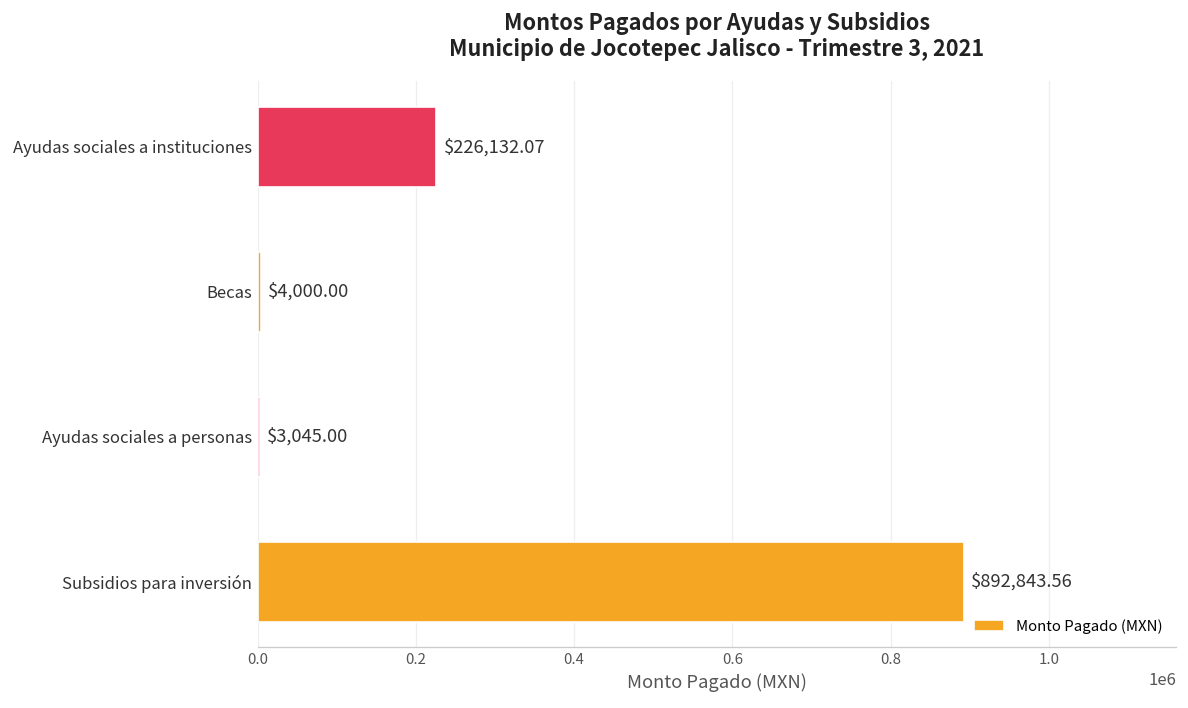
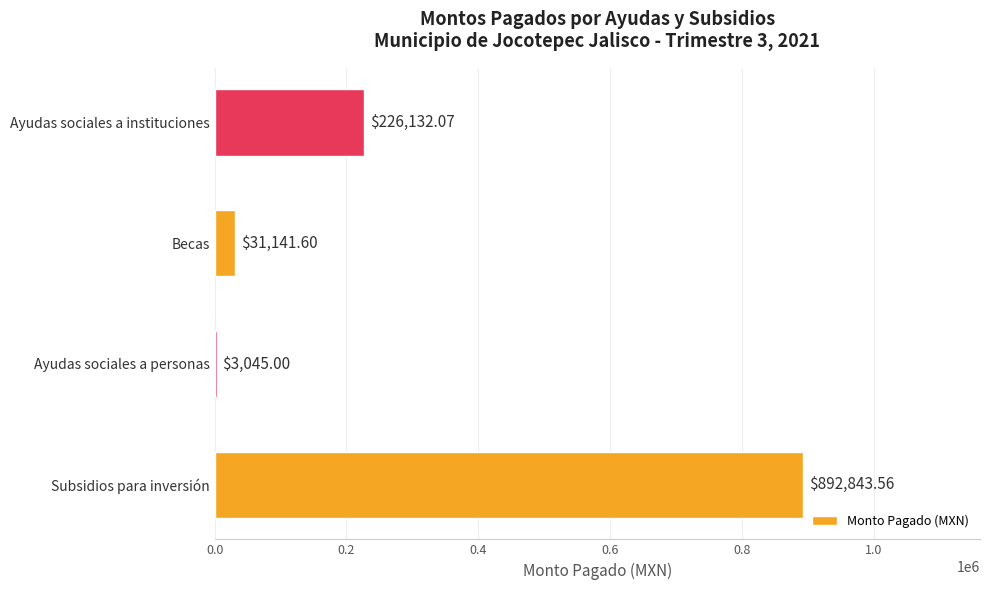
Becas: $4,000.00 -> $31,141.60
